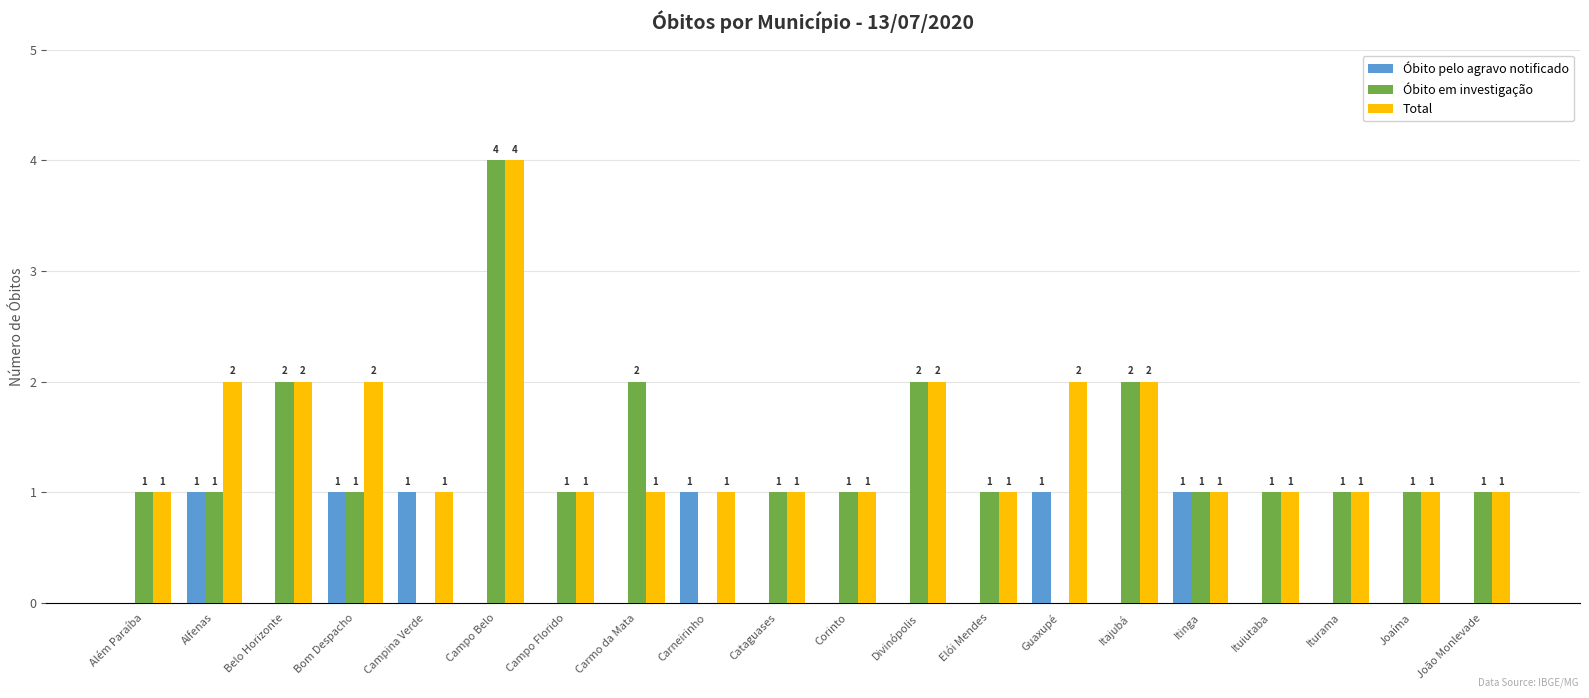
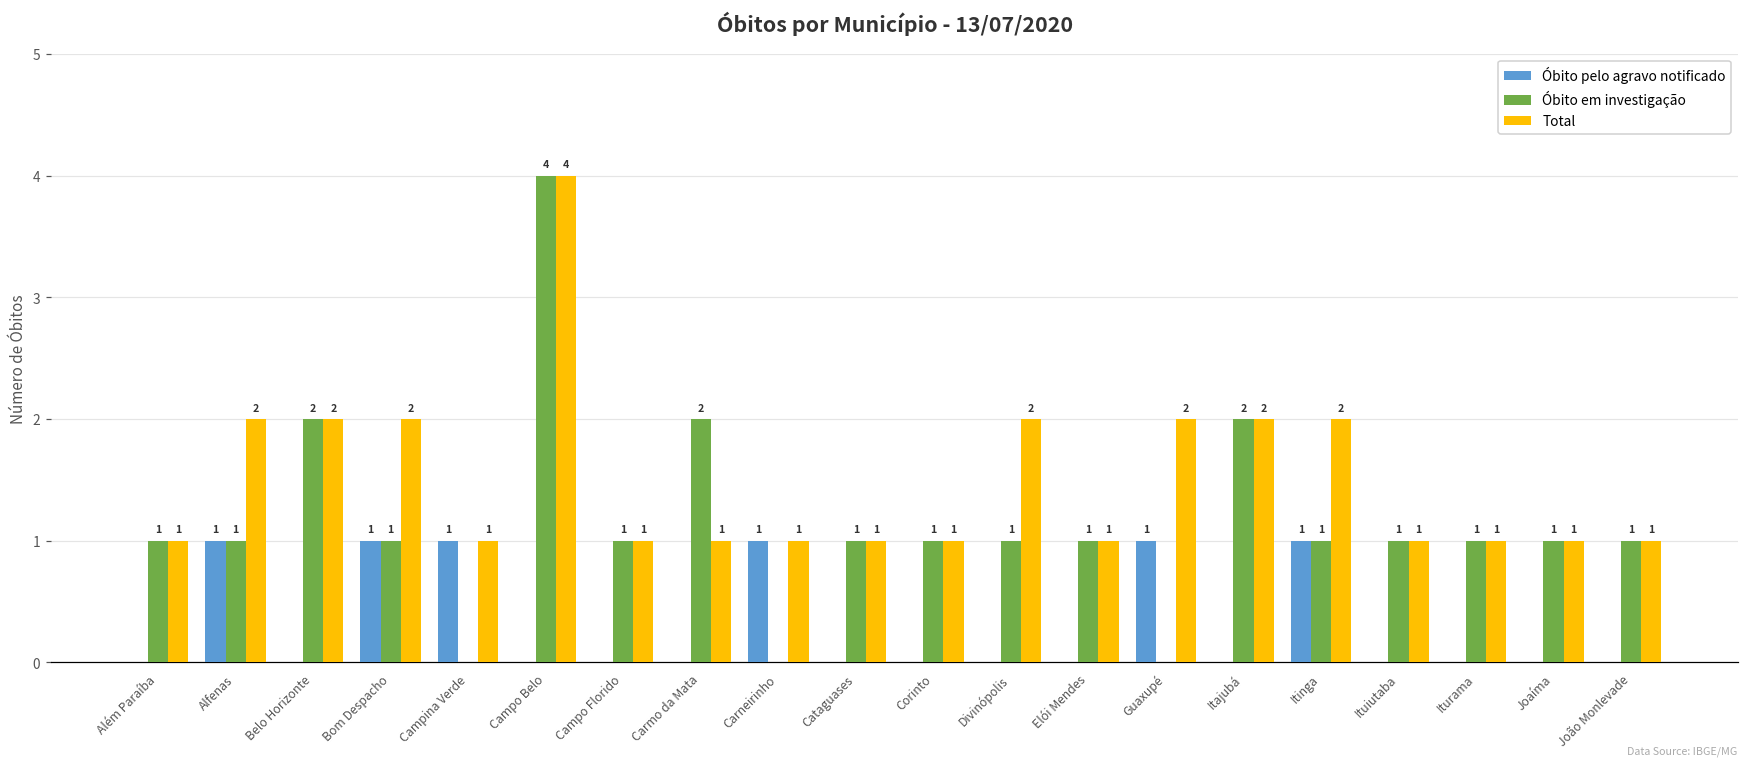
Óbito em investigação, Divinópolis: 2 -> 1
Total, Itinga: 1 -> 2
